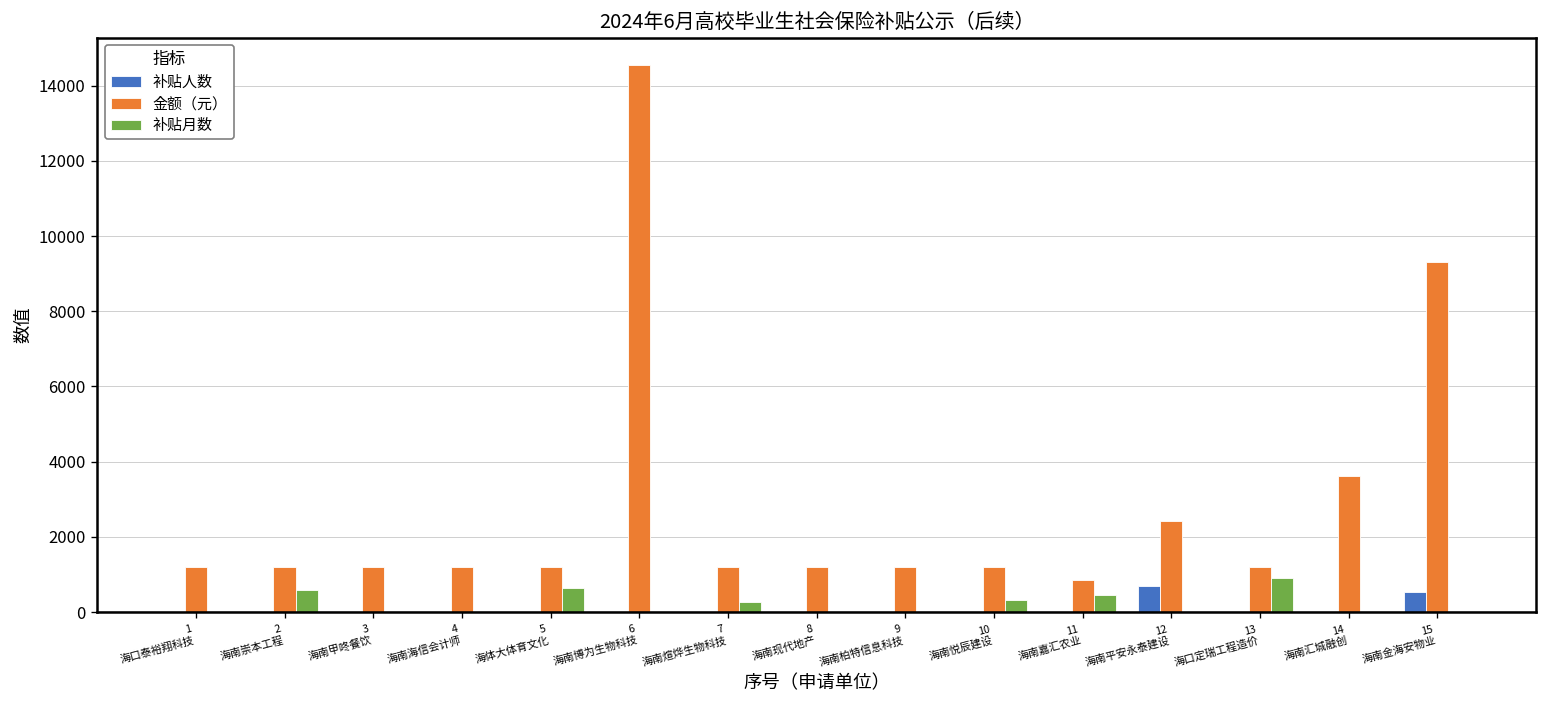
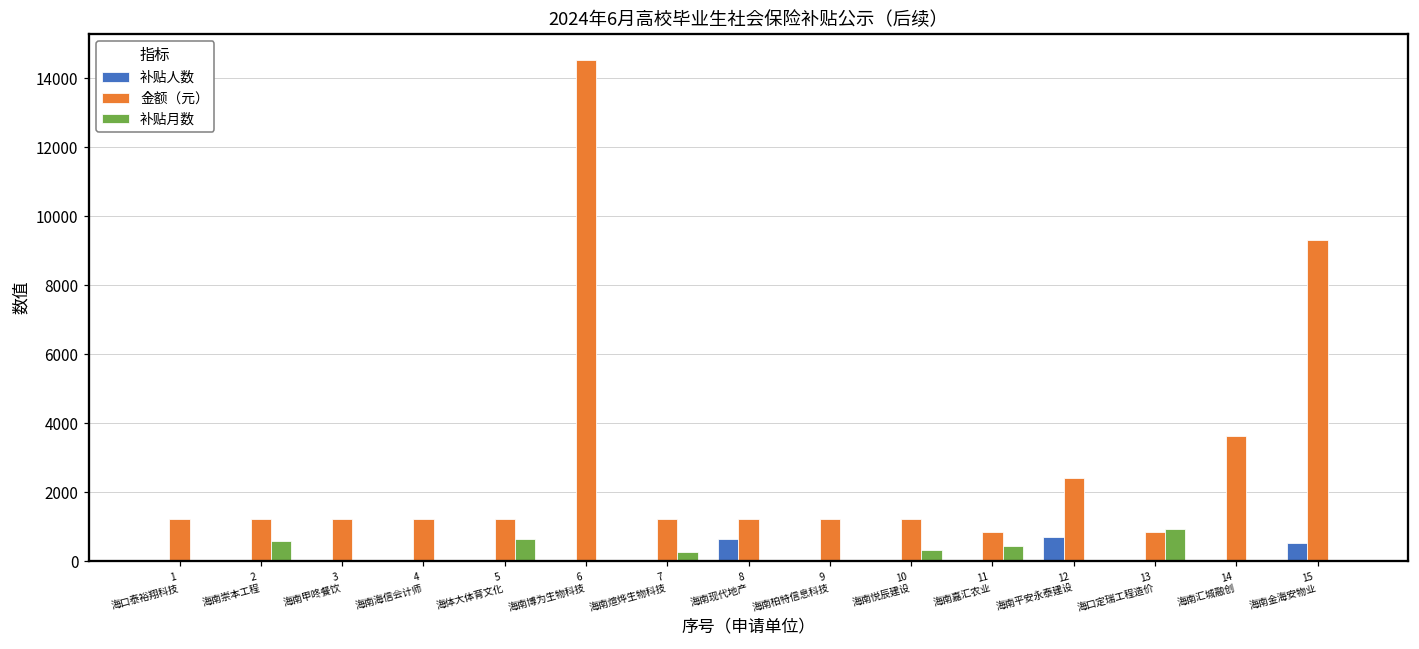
补贴人数, 8 海南现代地产: 0 -> 600
金额（元）, 13 海口定瑞工程造价: 1200 -> 900
